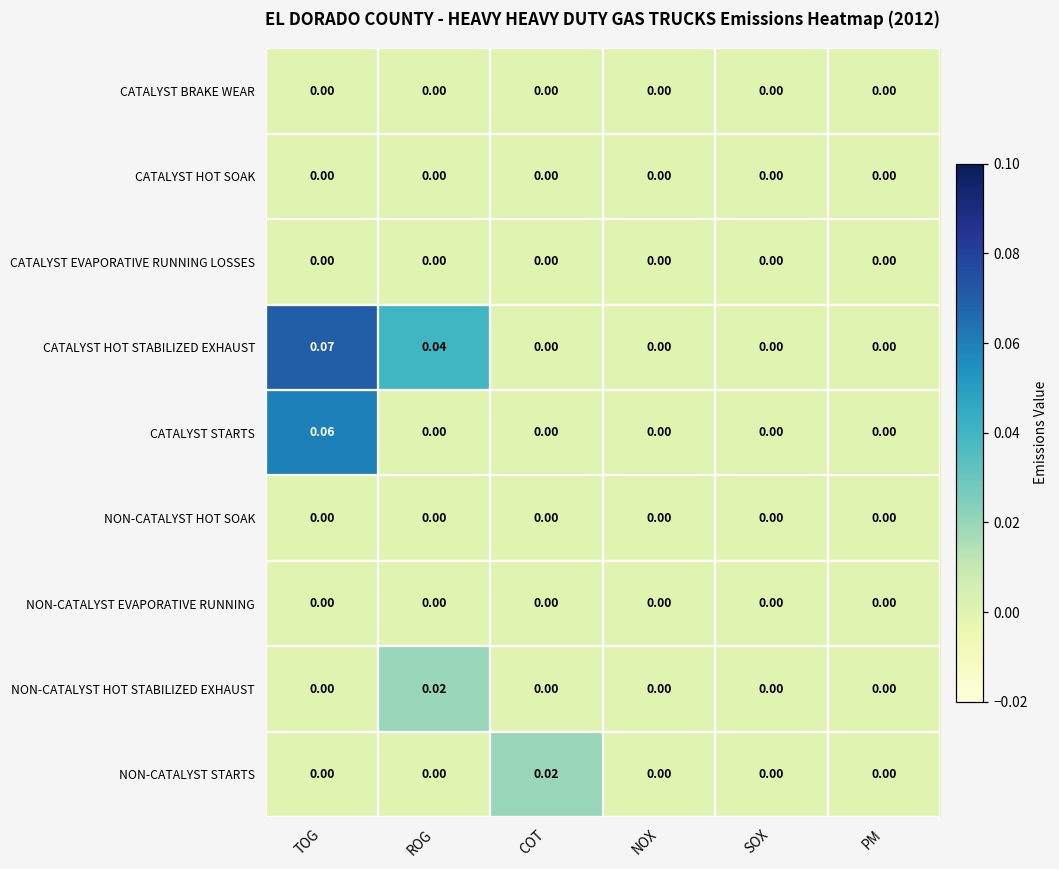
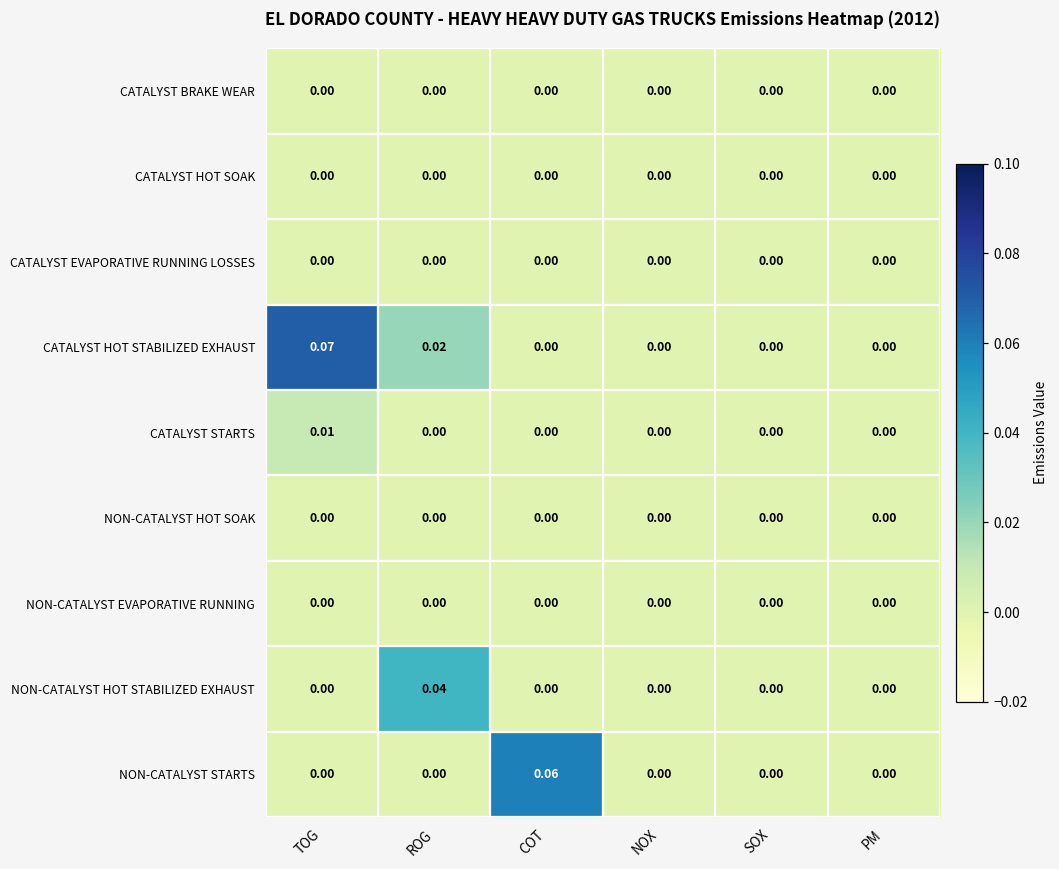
CATALYST HOT STABILIZED EXHAUST, ROG: 0.04 -> 0.02
CATALYST STARTS, TOG: 0.06 -> 0.01
NON-CATALYST HOT STABILIZED EXHAUST, ROG: 0.02 -> 0.04
NON-CATALYST STARTS, COT: 0.02 -> 0.06
